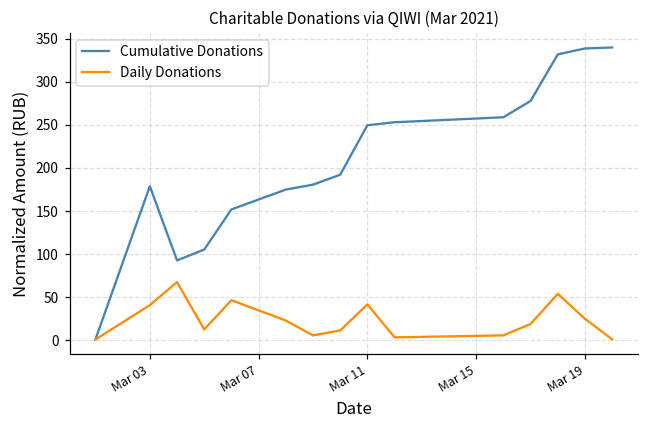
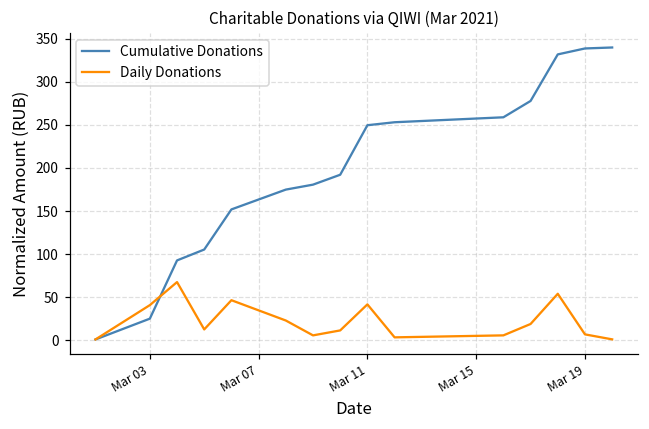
Cumulative Donations, Mar 03: 180 -> 30
Daily Donations, Mar 19: 30 -> 10
